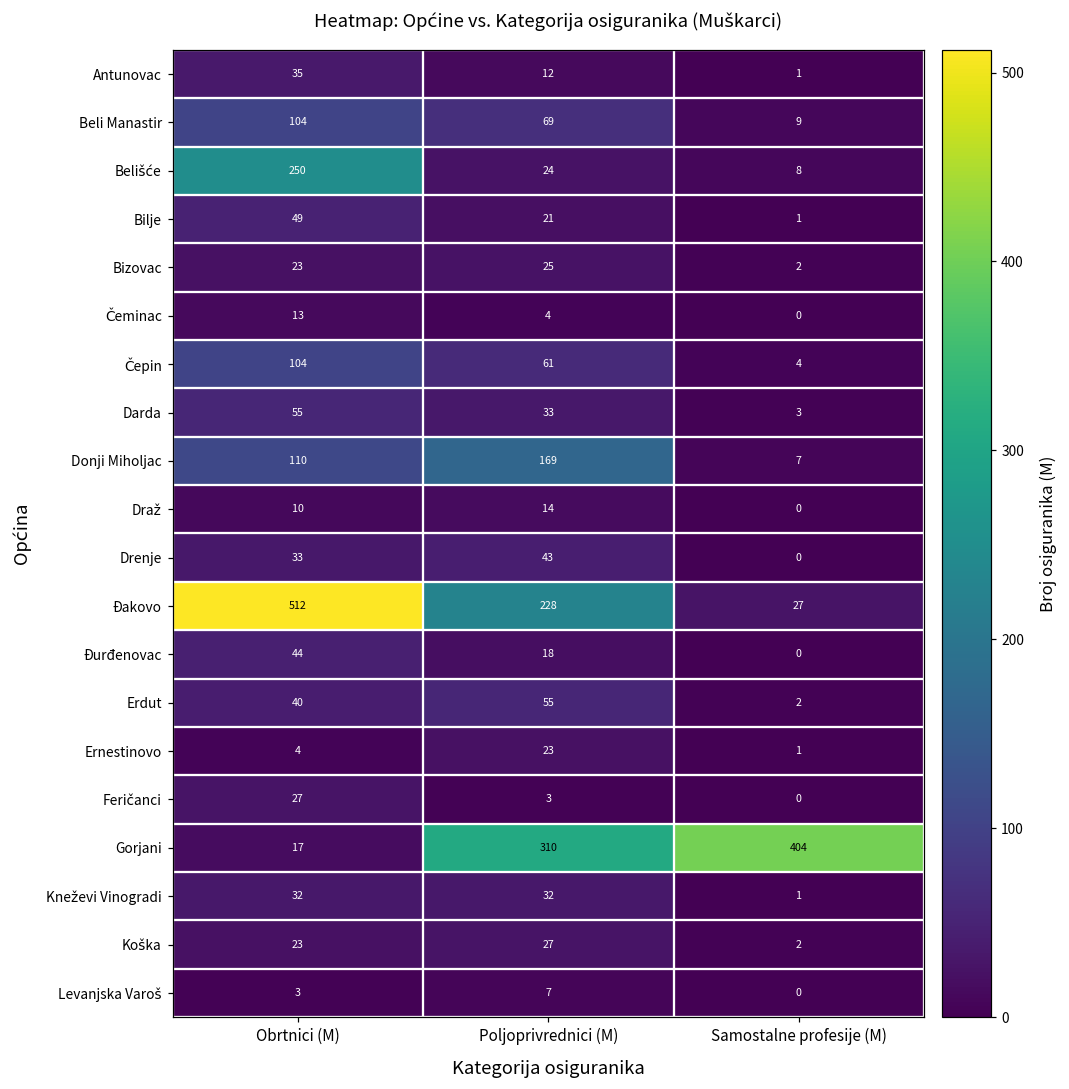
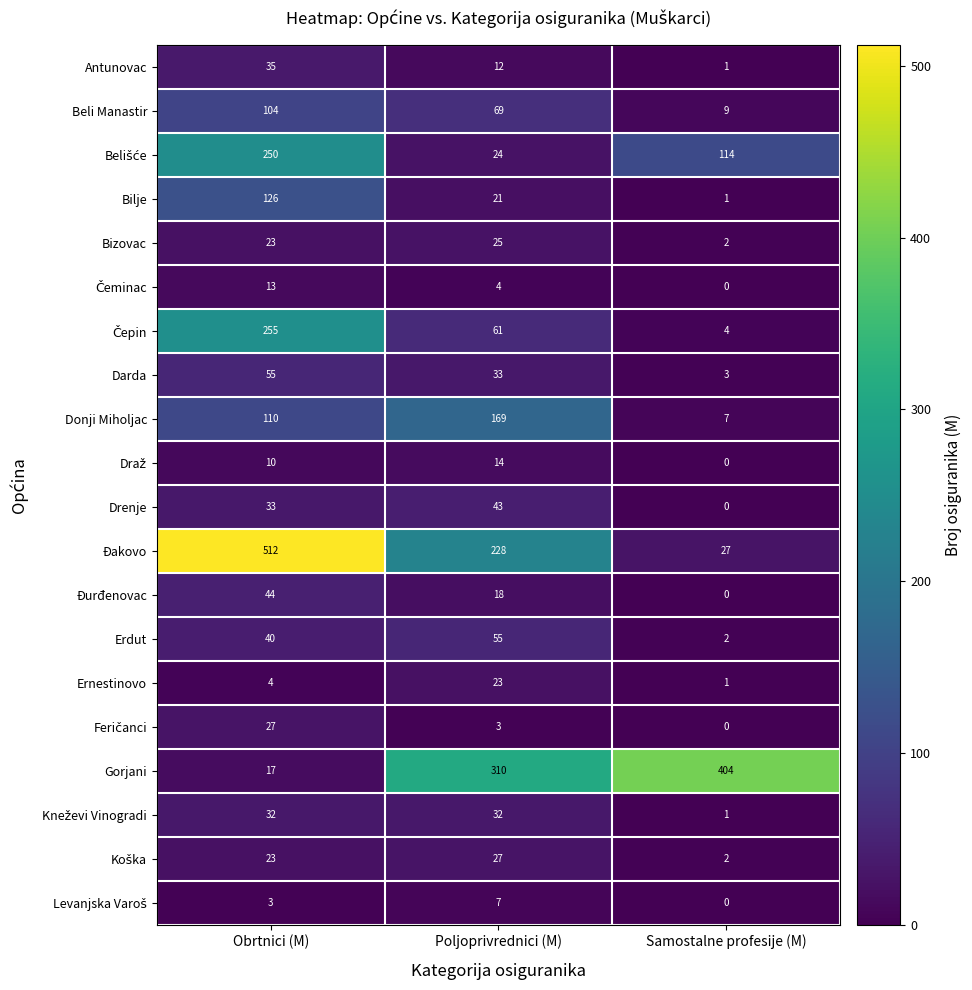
Belišće, Samostalne profesije (M): 8 -> 114
Bilje, Obrtnici (M): 49 -> 126
Čepin, Obrtnici (M): 104 -> 255
